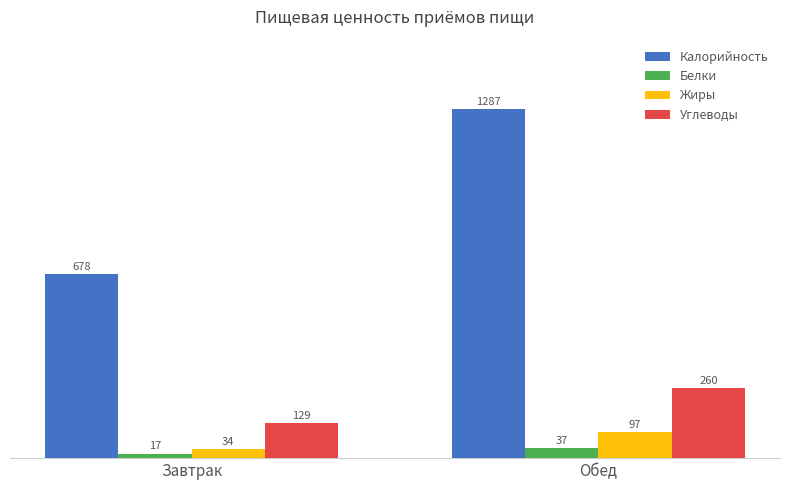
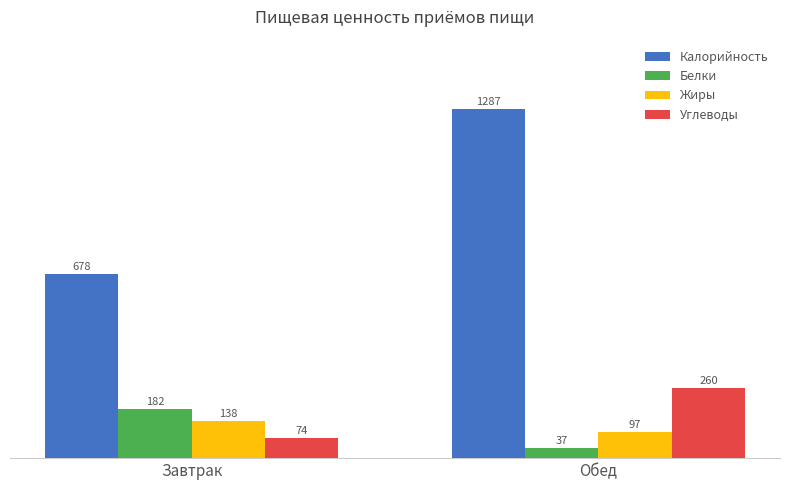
Белки, Завтрак: 17 -> 182
Жиры, Завтрак: 34 -> 138
Углеводы, Завтрак: 129 -> 74
